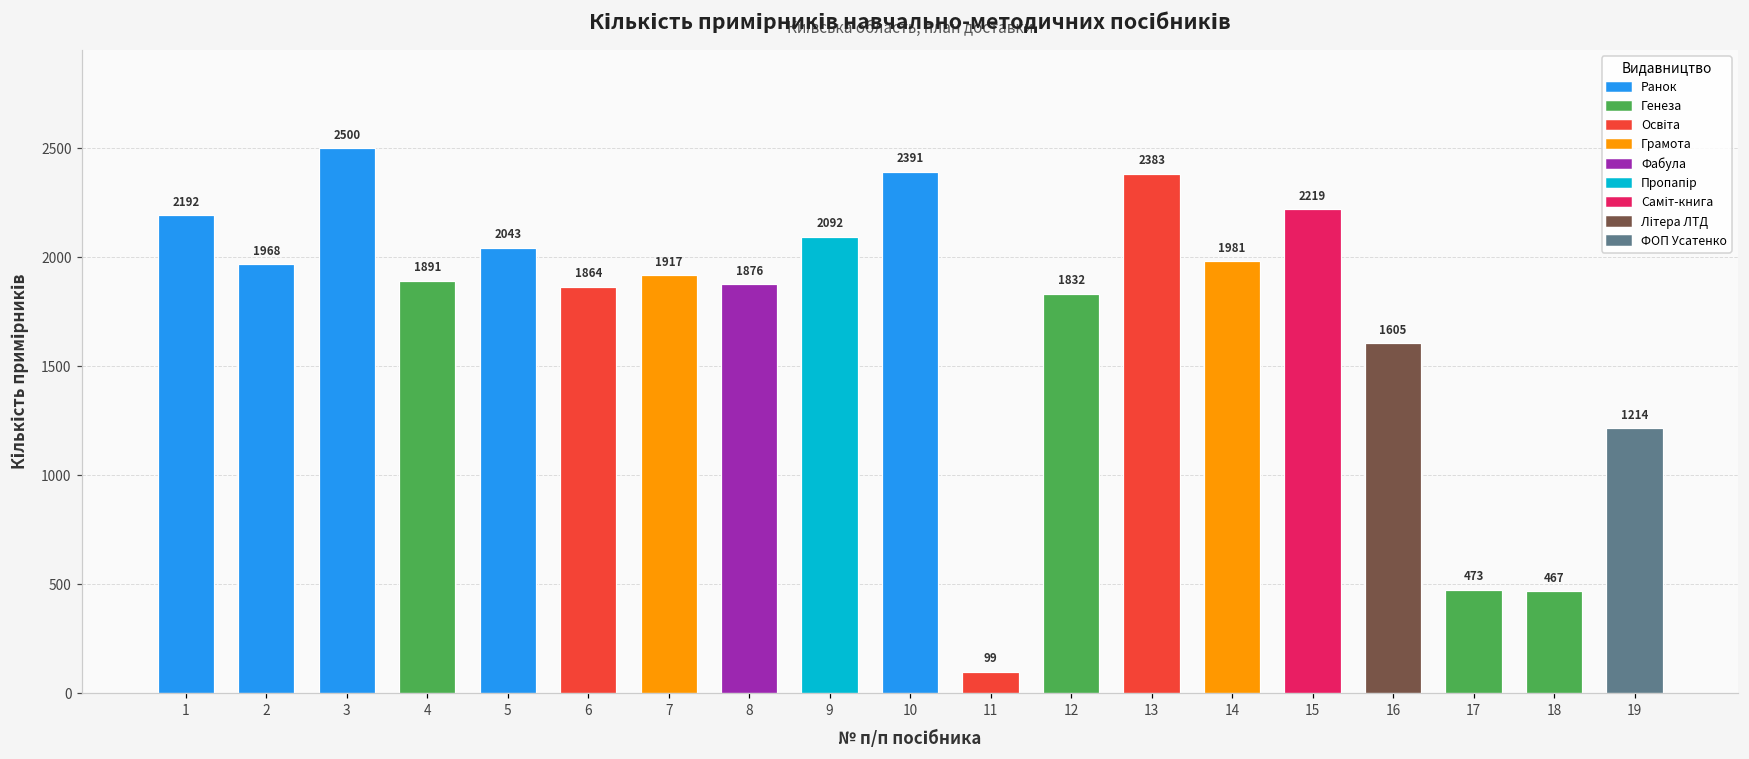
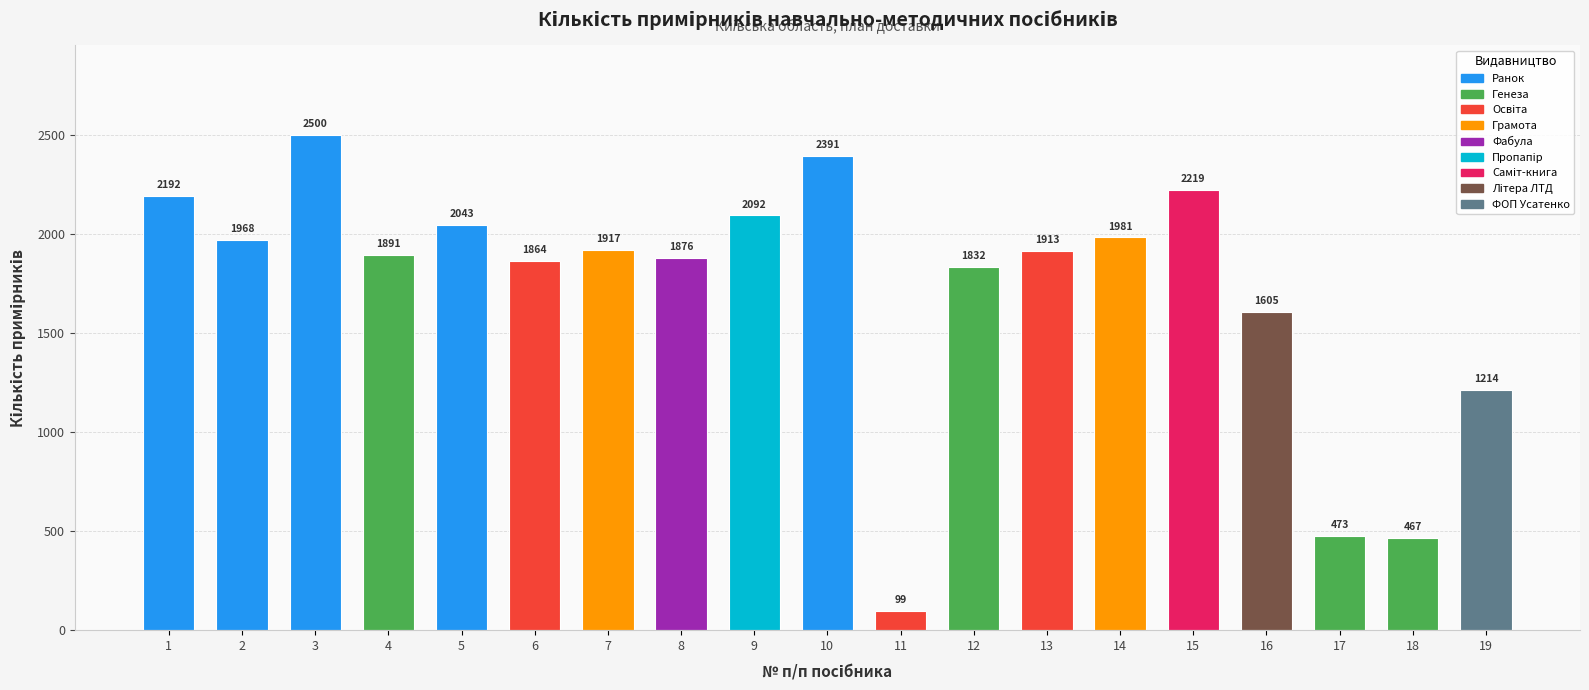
13: 2383 -> 1913
